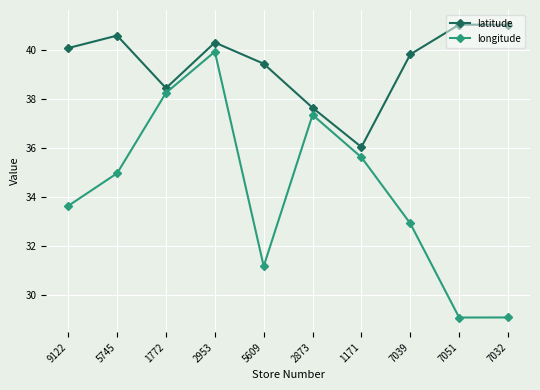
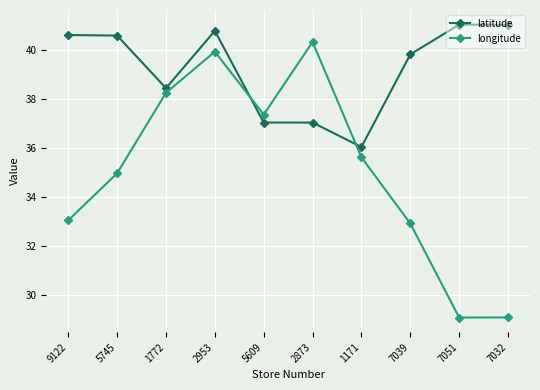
latitude, 9122: 40.1 -> 40.6
longitude, 9122: 33.6 -> 33.0
latitude, 2953: 40.3 -> 40.8
latitude, 5609: 39.4 -> 37.0
longitude, 5609: 31.2 -> 37.4
latitude, 2873: 37.6 -> 37.0
longitude, 2873: 37.3 -> 40.3
